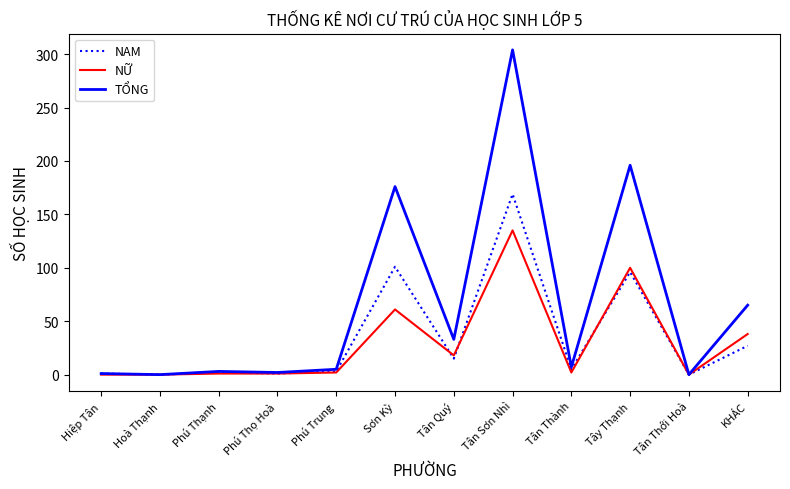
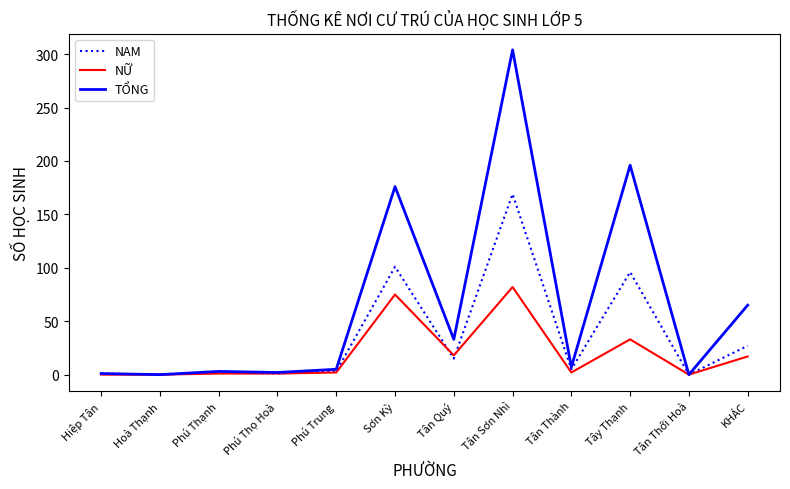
NỮ, Sơn Kỳ: 61 -> 75
NỮ, Tân Sơn Nhì: 135 -> 82
NỮ, Tây Thạnh: 100 -> 33
NỮ, KHÁC: 38 -> 17
